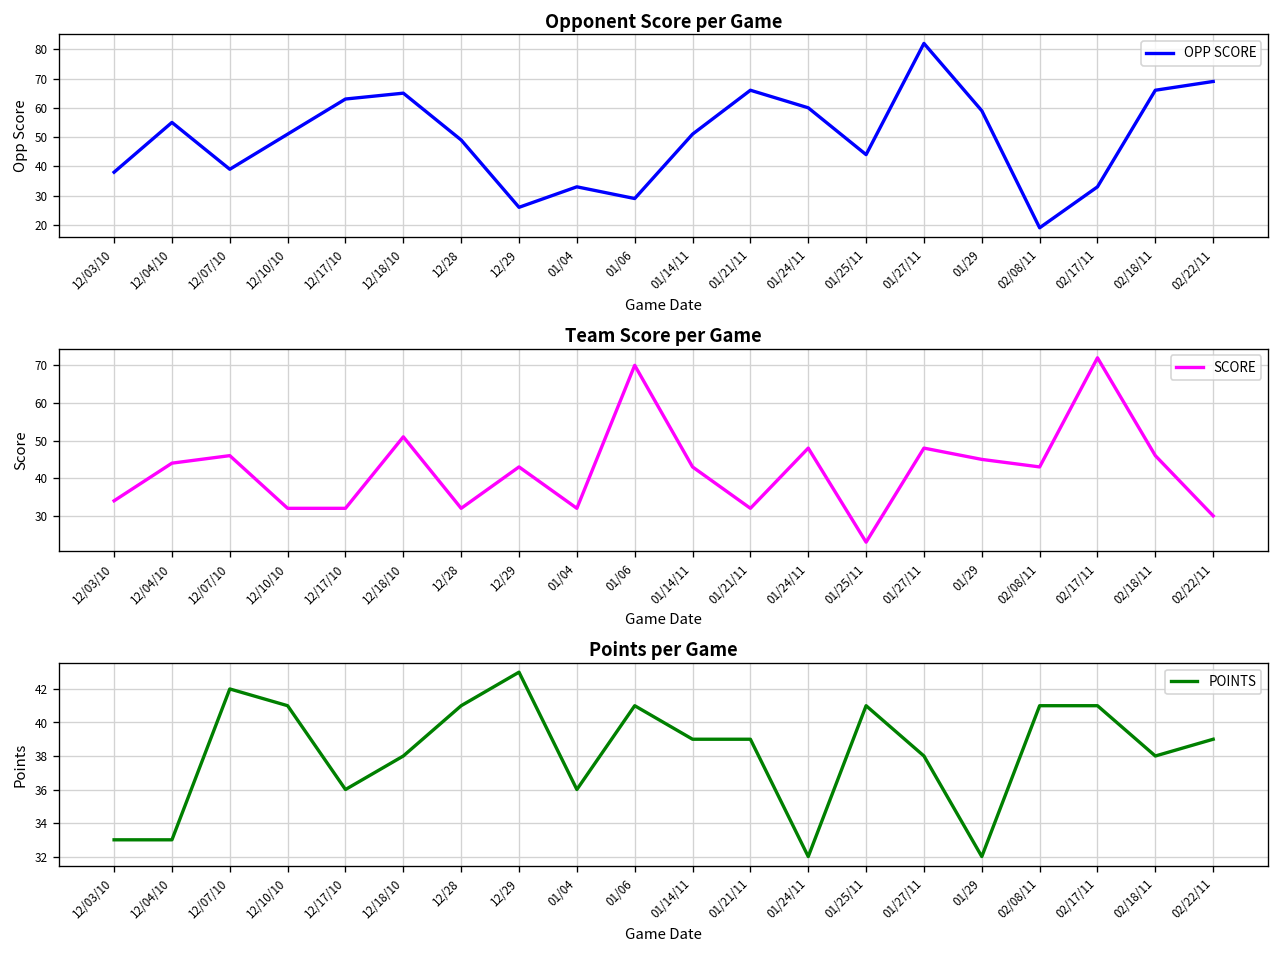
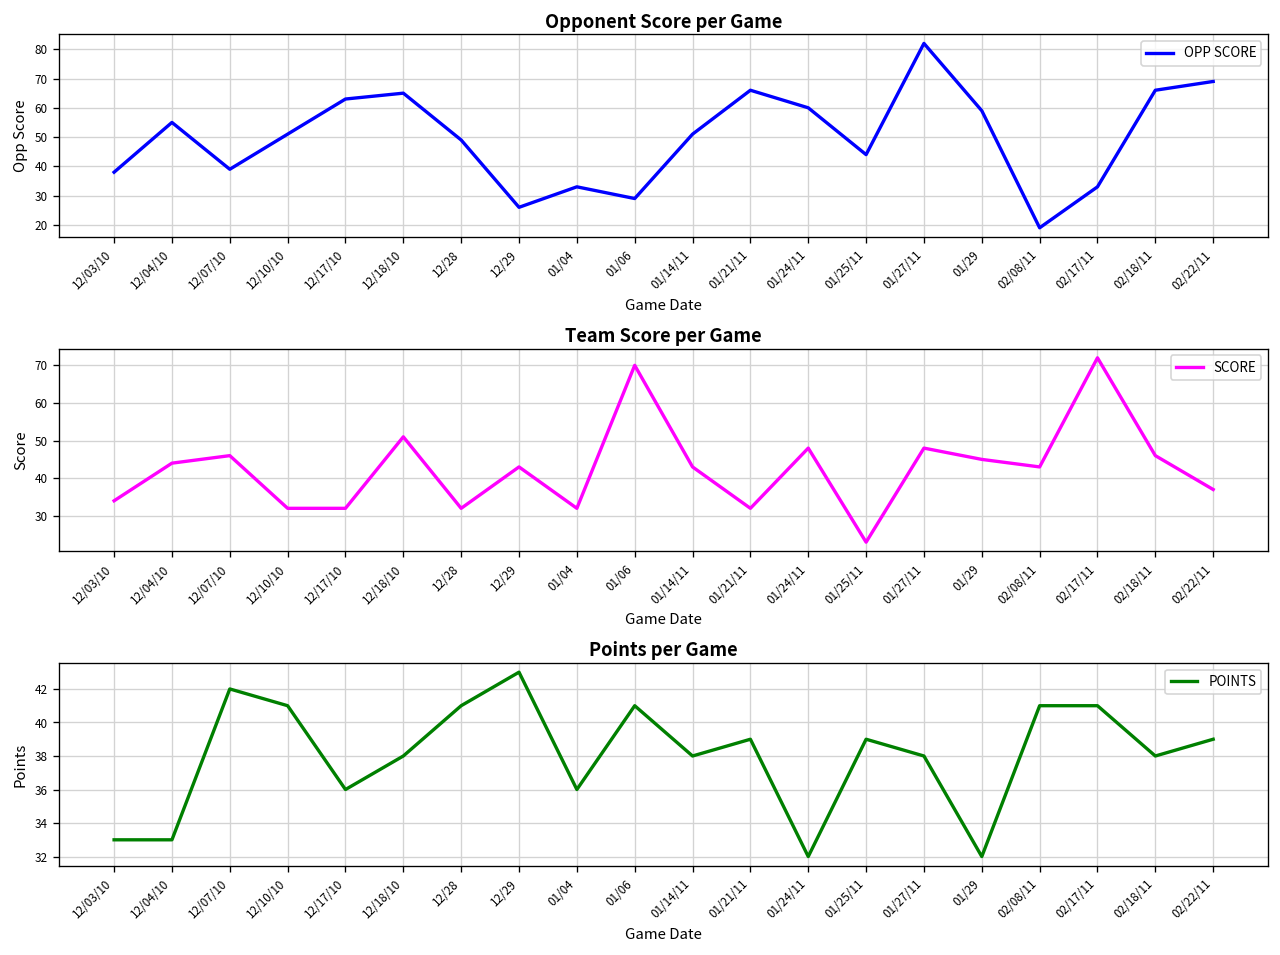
Team Score per Game, 02/22/11: 30 -> 37
Points per Game, 01/14/11: 39 -> 38
Points per Game, 01/25/11: 41 -> 39
